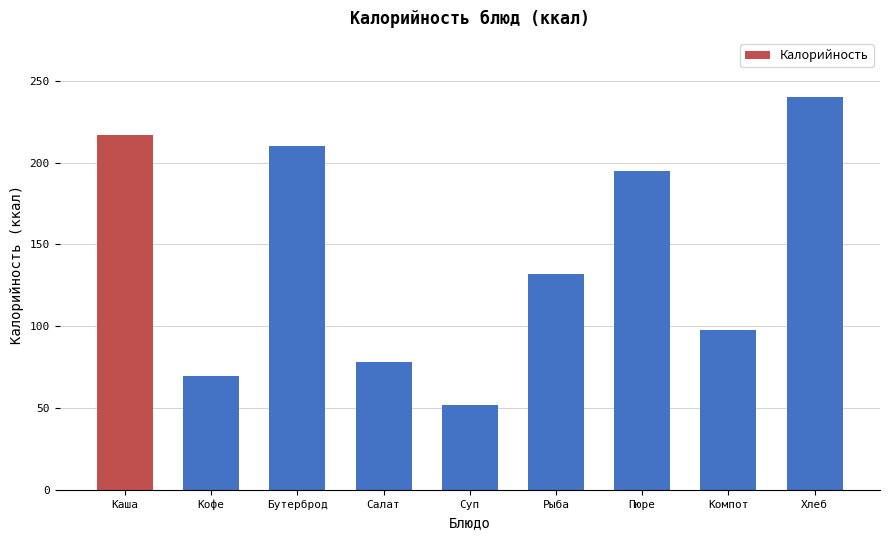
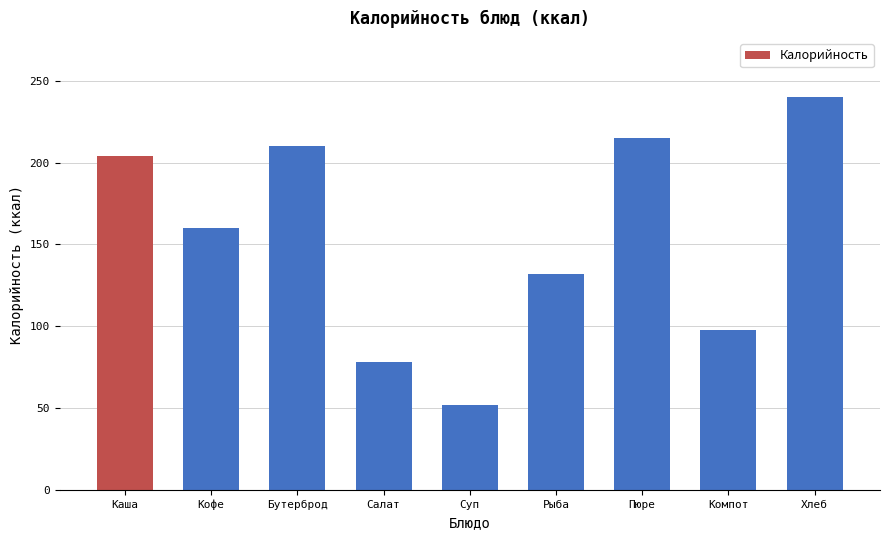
Каша: 217 -> 204
Кофе: 70 -> 160
Пюре: 195 -> 215
